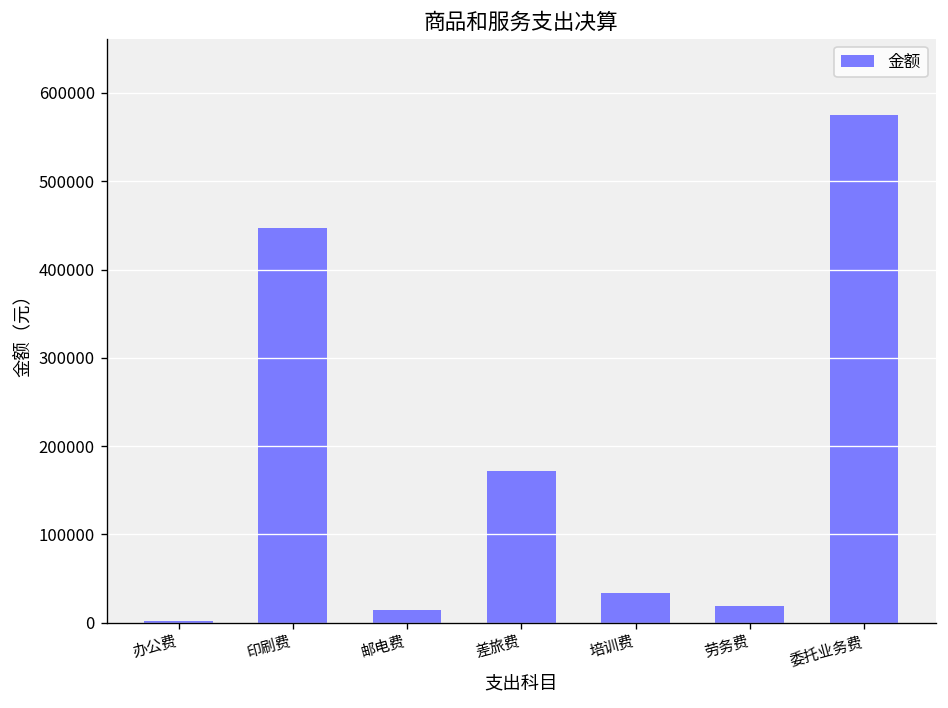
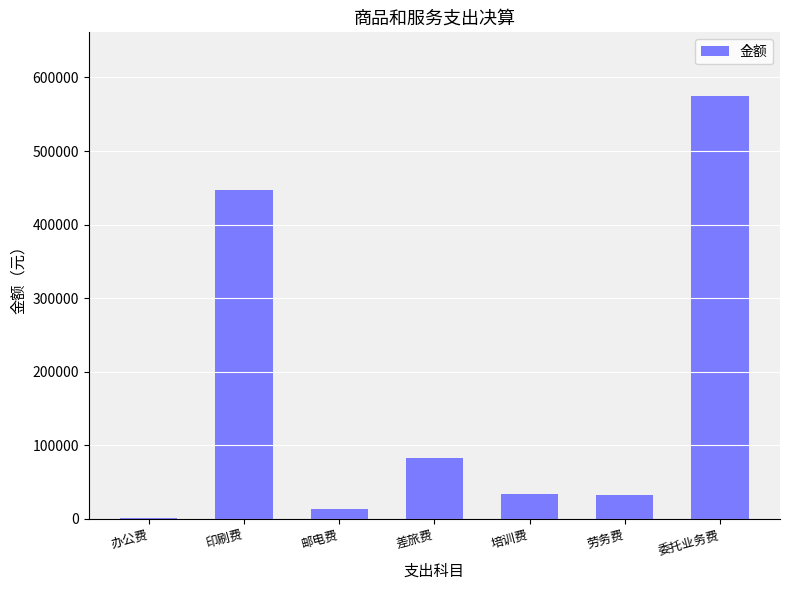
差旅费: 170000 -> 80000
劳务费: 20000 -> 30000
